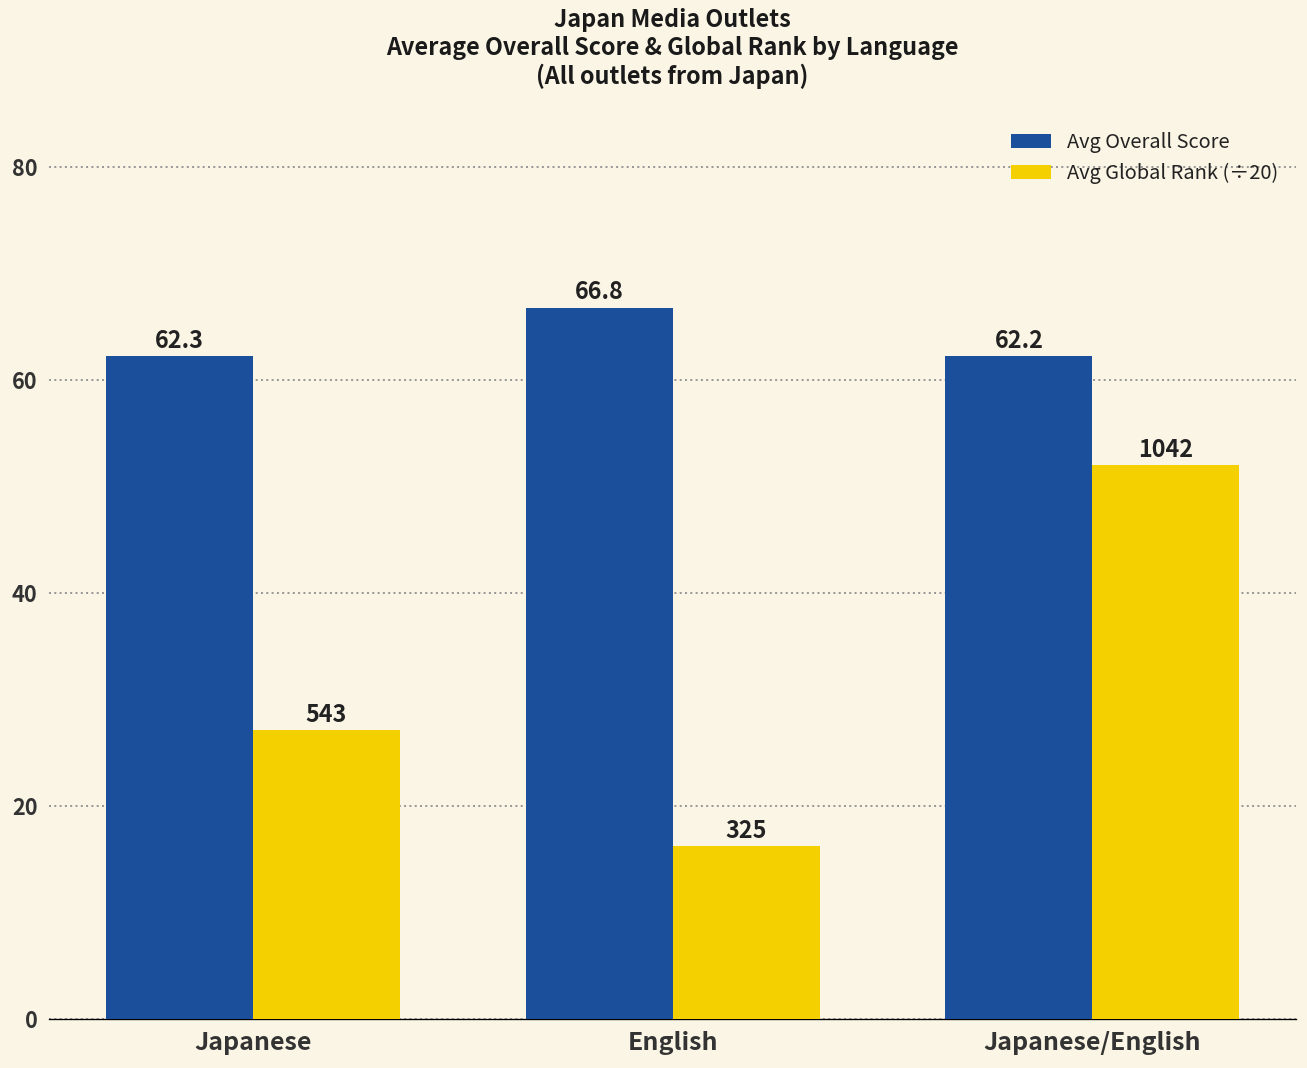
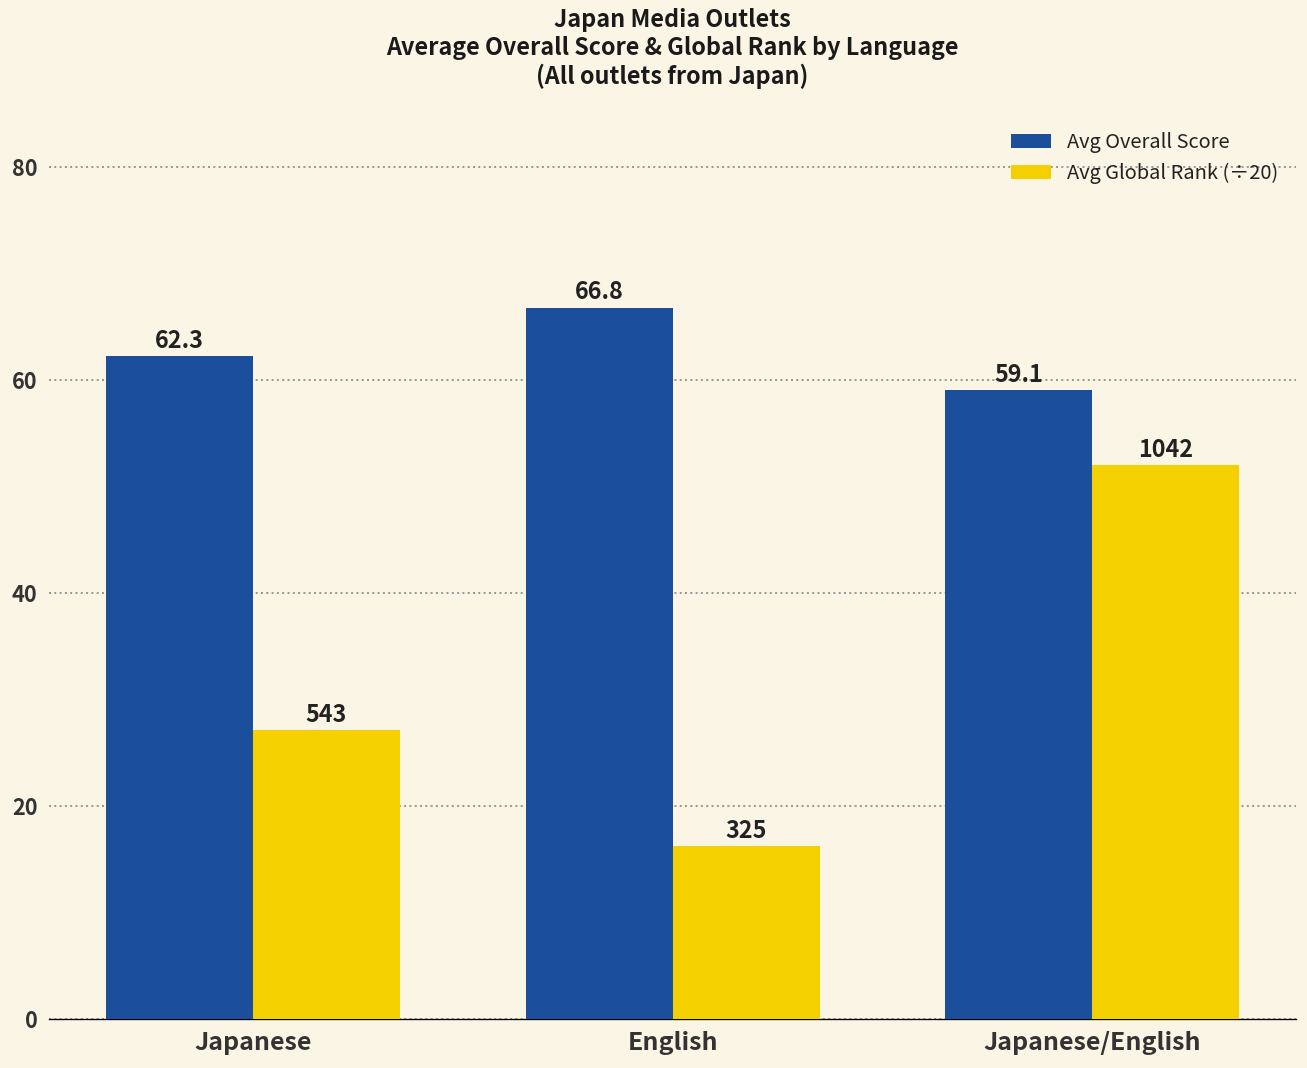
Avg Overall Score, Japanese/English: 62.2 -> 59.1
